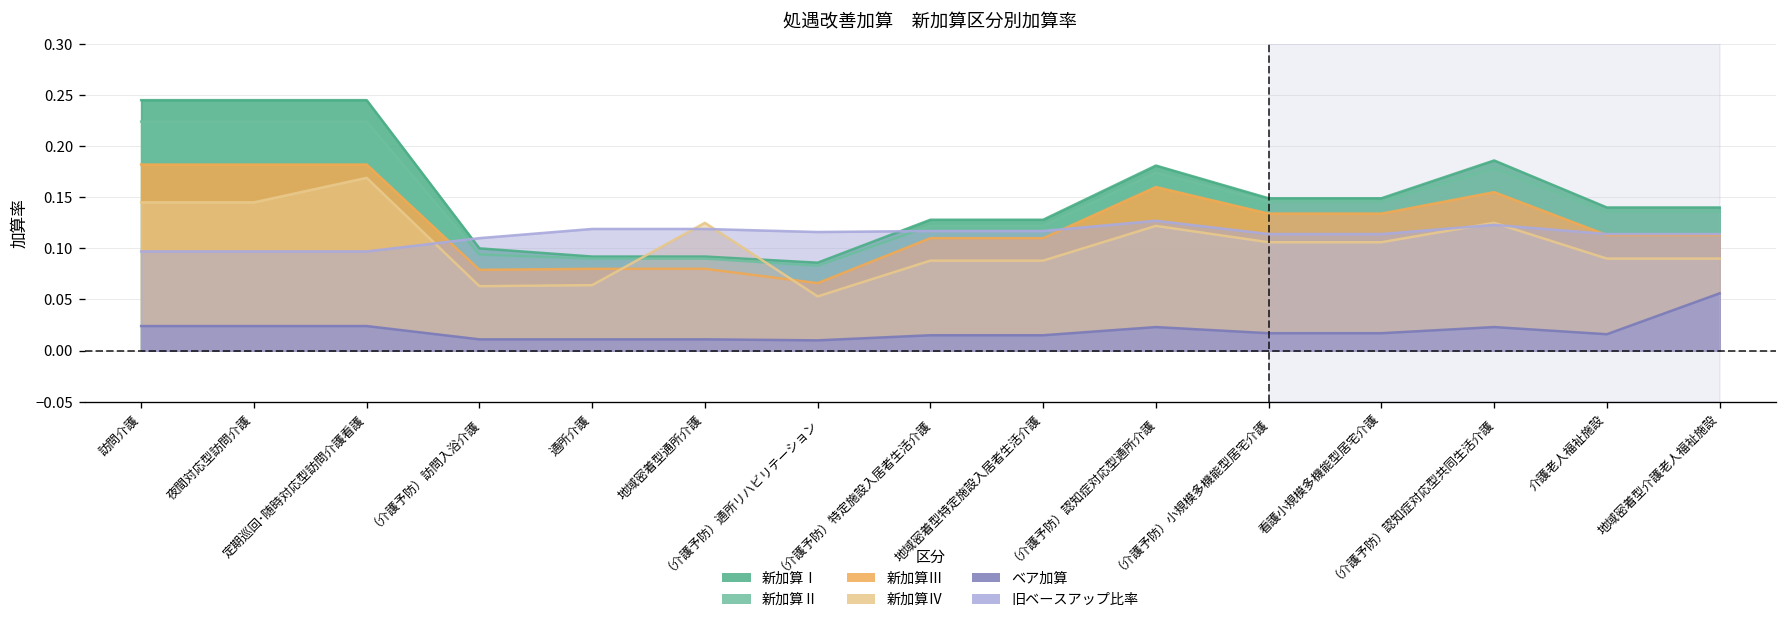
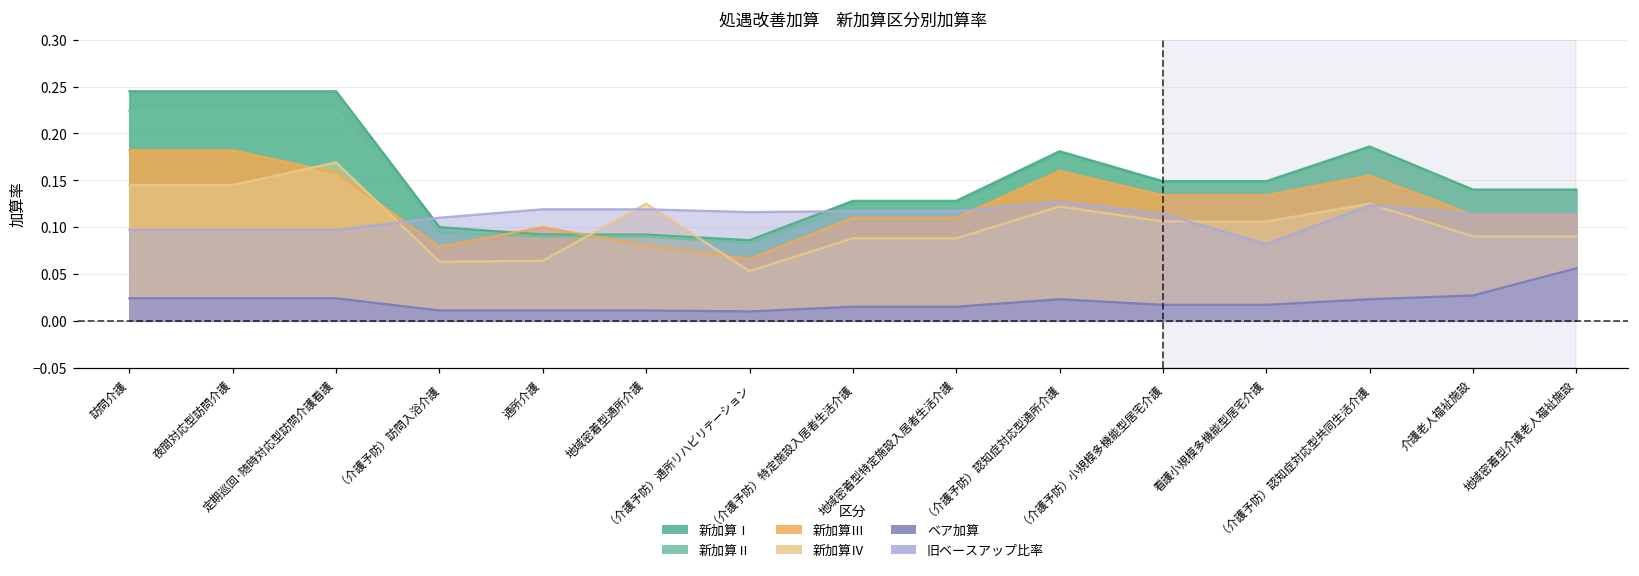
新加算Ⅲ, 定期巡回･随時対応型訪問介護看護: 0.18 -> 0.16
新加算Ⅲ, 通所介護: 0.08 -> 0.10
旧ベースアップ比率, 看護小規模多機能型居宅介護: 0.11 -> 0.08
ベア加算, 介護老人福祉施設: 0.02 -> 0.03
